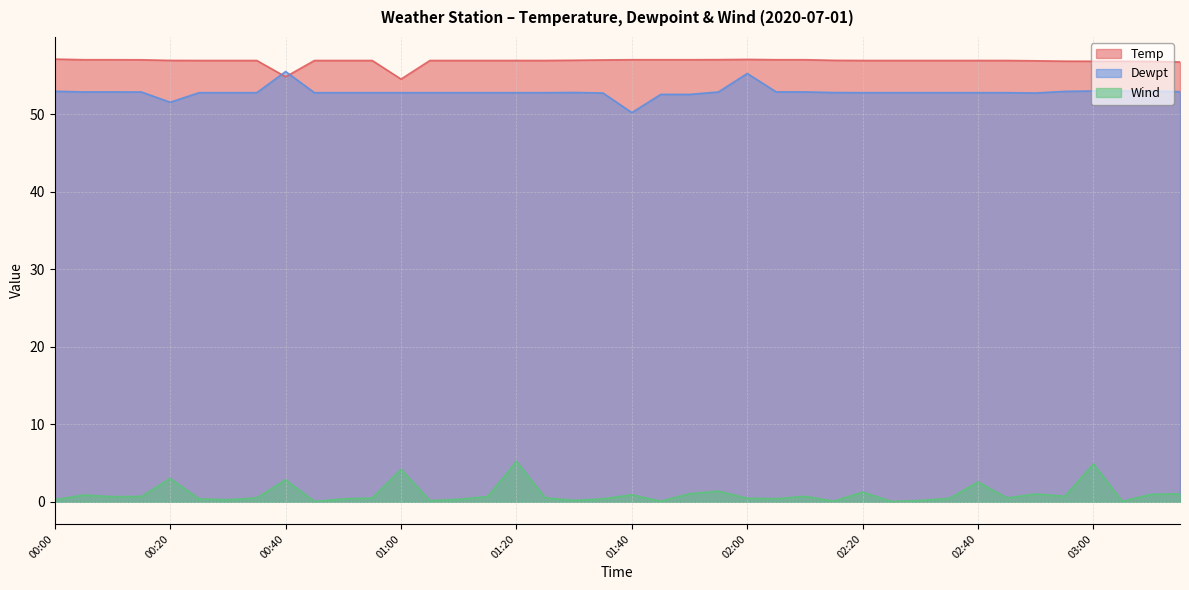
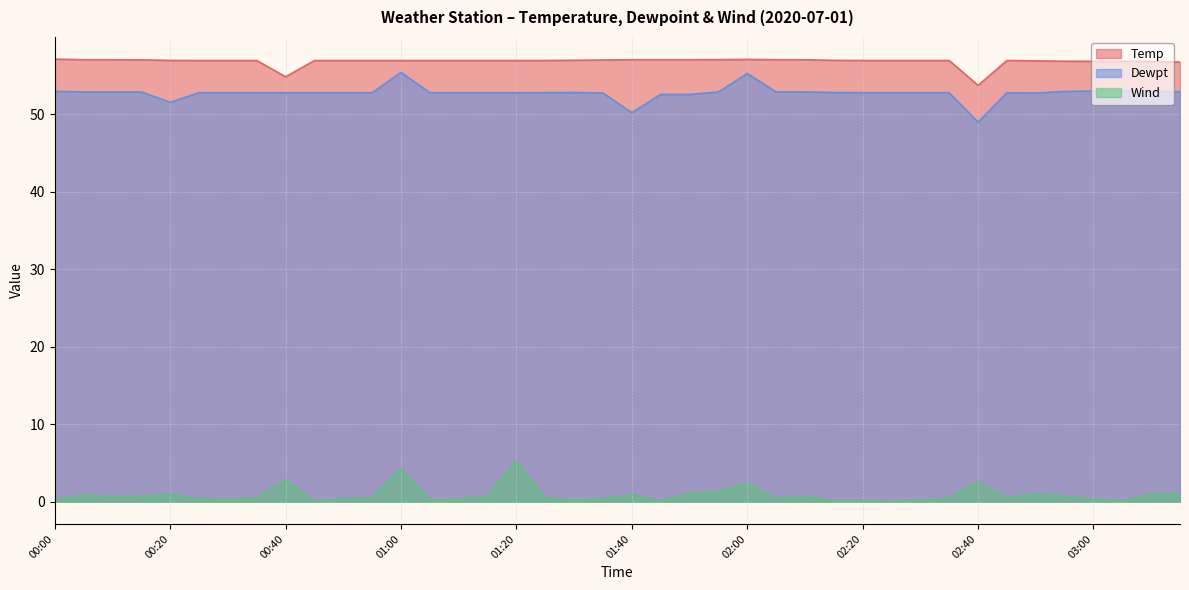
Wind, 00:20: 3 -> 1
Dewpt, 00:40: 55 -> 53
Temp, 01:00: 55 -> 57
Dewpt, 01:00: 53 -> 55
Wind, 02:00: 0 -> 2
Wind, 02:20: 1 -> 0
Temp, 02:40: 57 -> 54
Dewpt, 02:40: 53 -> 49
Wind, 03:00: 5 -> 0
